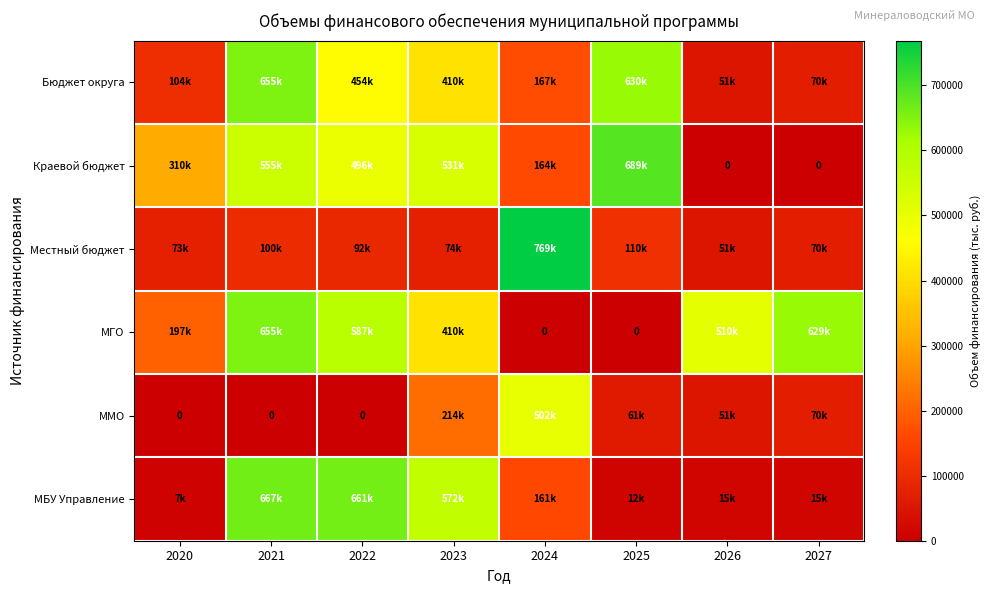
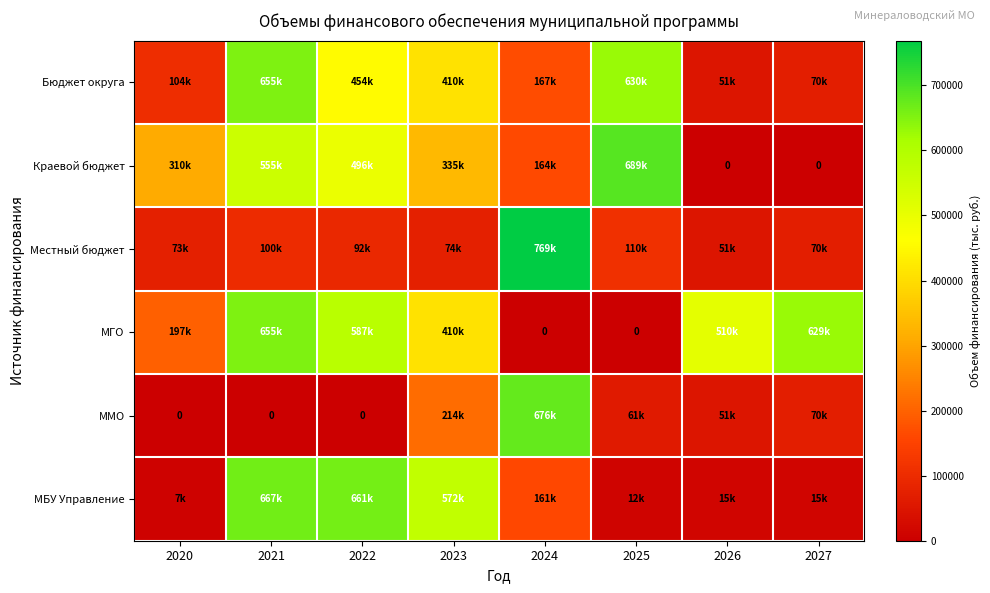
Краевой бюджет, 2023: 531k -> 335k
ММО, 2024: 502k -> 676k
